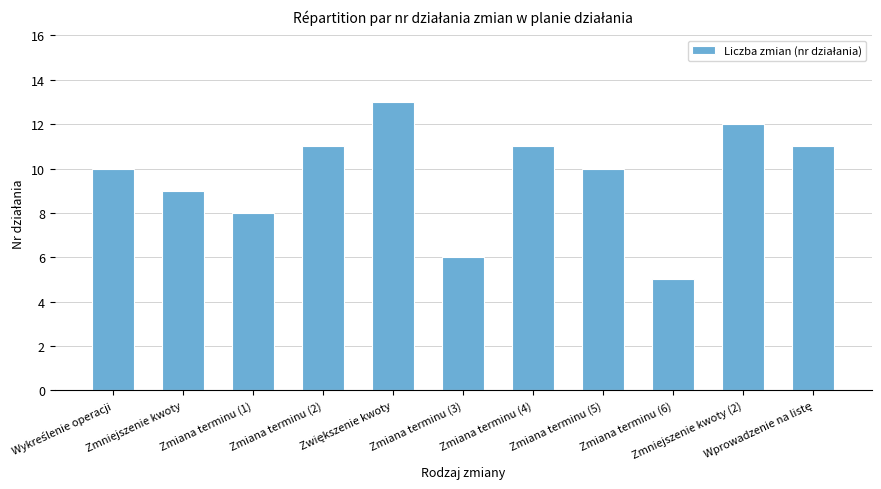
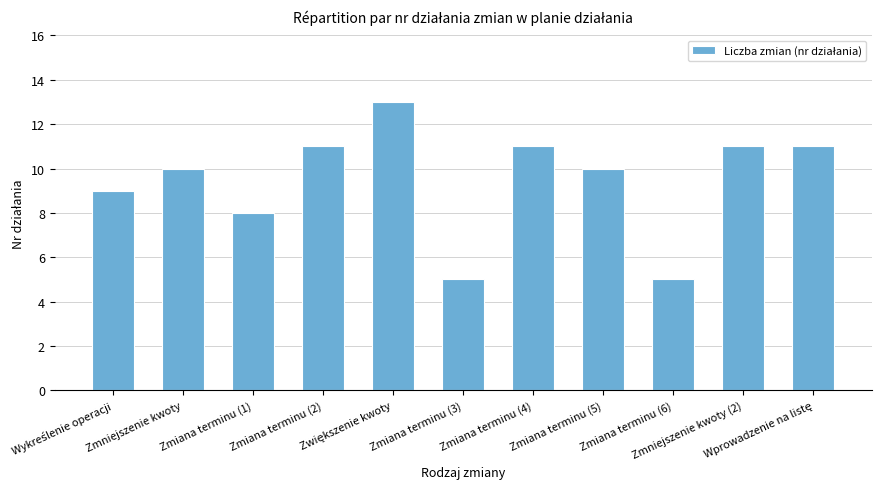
Wykreślenie operacji: 10 -> 9
Zmniejszenie kwoty: 9 -> 10
Zmiana terminu (3): 6 -> 5
Zmniejszenie kwoty (2): 12 -> 11
